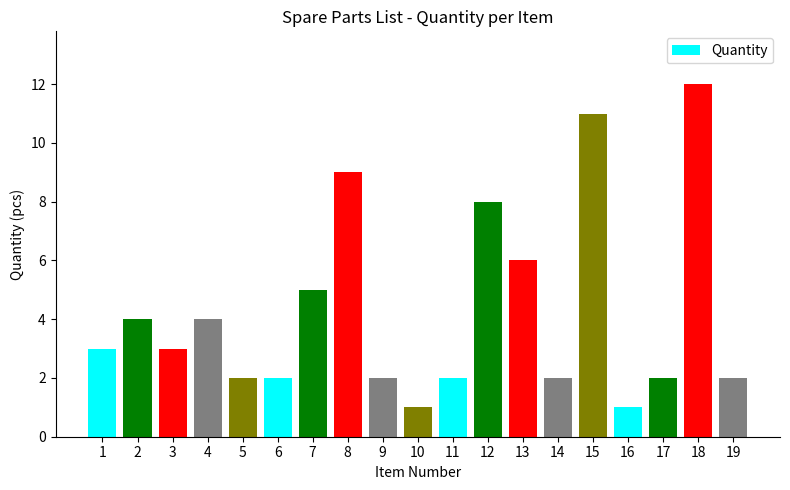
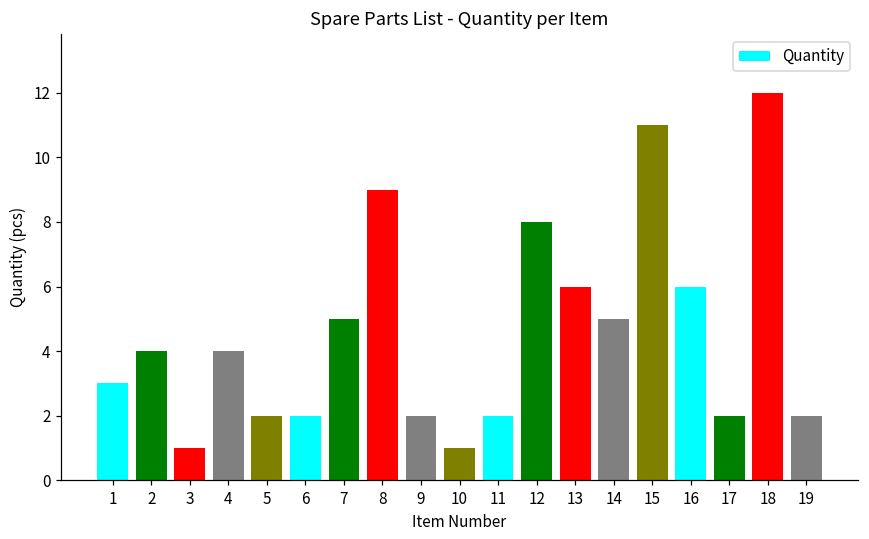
3: 3 -> 1
14: 2 -> 5
16: 1 -> 6
